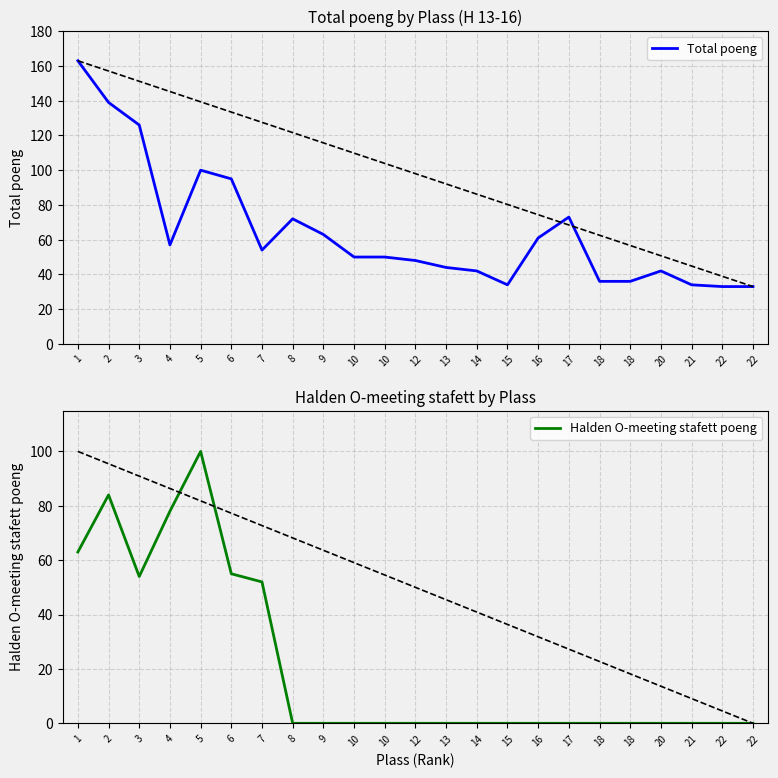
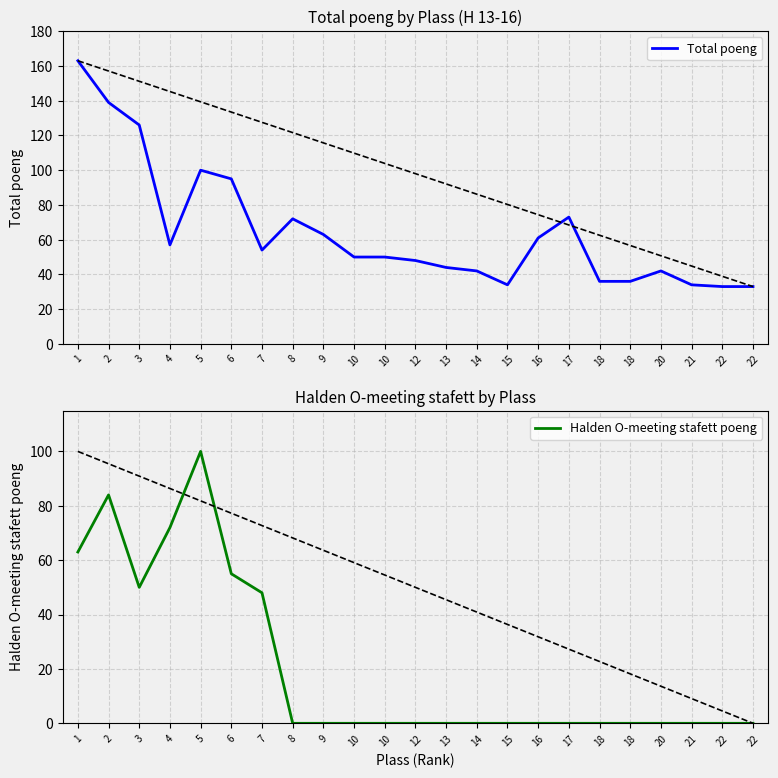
Halden O-meeting stafett by Plass, Halden O-meeting stafett poeng, 3: 54 -> 50
Halden O-meeting stafett by Plass, Halden O-meeting stafett poeng, 4: 78 -> 72
Halden O-meeting stafett by Plass, Halden O-meeting stafett poeng, 7: 52 -> 48
